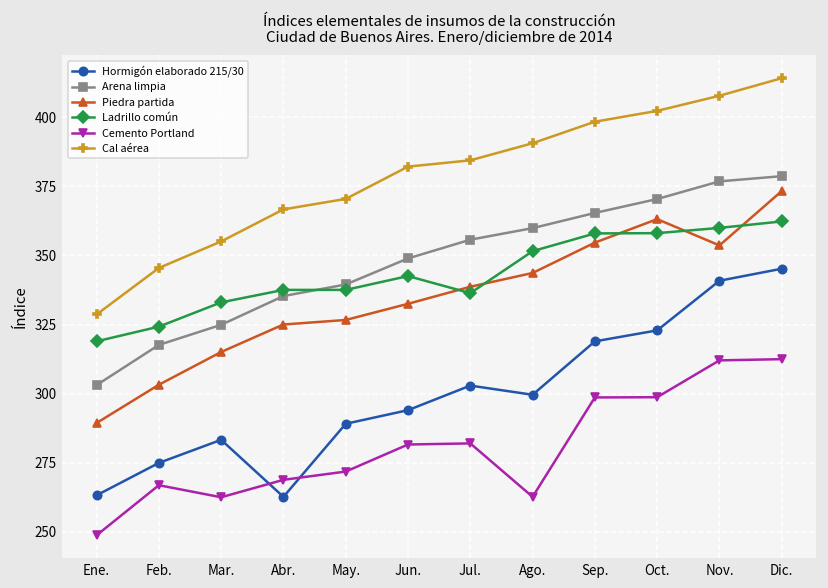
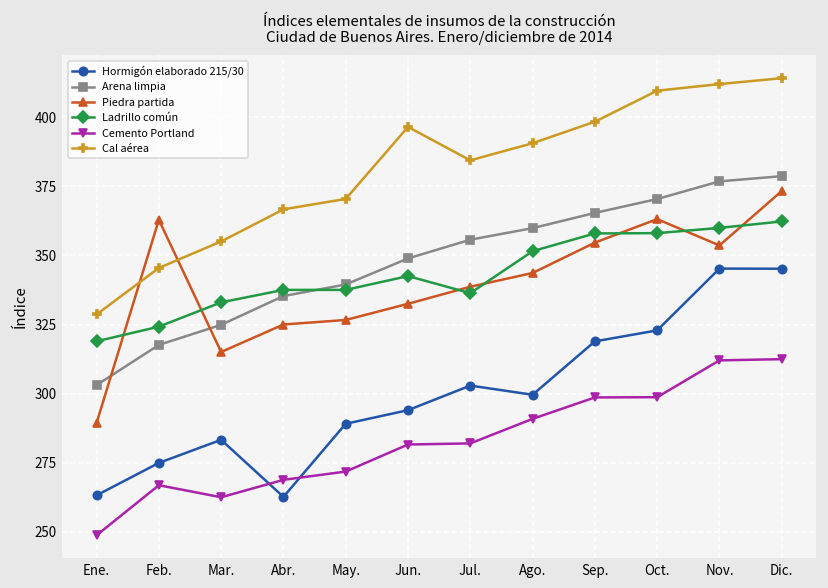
Piedra partida, Feb.: 303 -> 363
Cal aérea, Jun.: 382 -> 396
Cemento Portland, Ago.: 263 -> 291
Cal aérea, Oct.: 402 -> 410
Hormigón elaborado 215/30, Nov.: 341 -> 345
Cal aérea, Nov.: 408 -> 412
